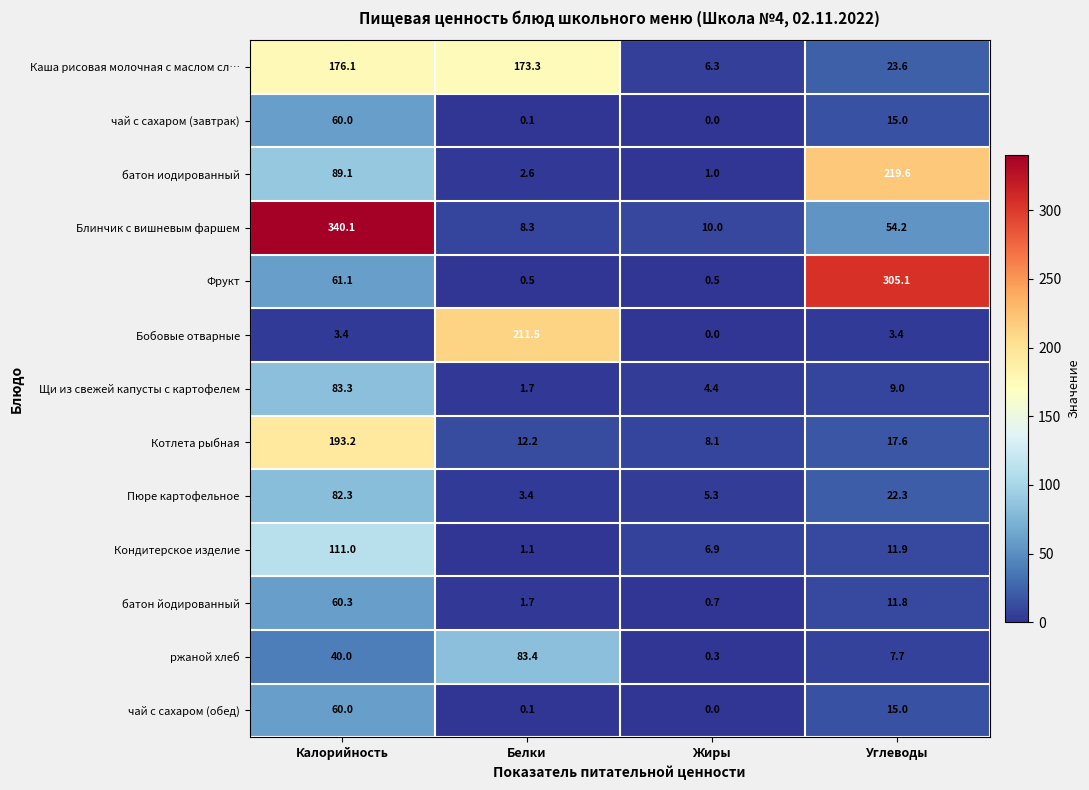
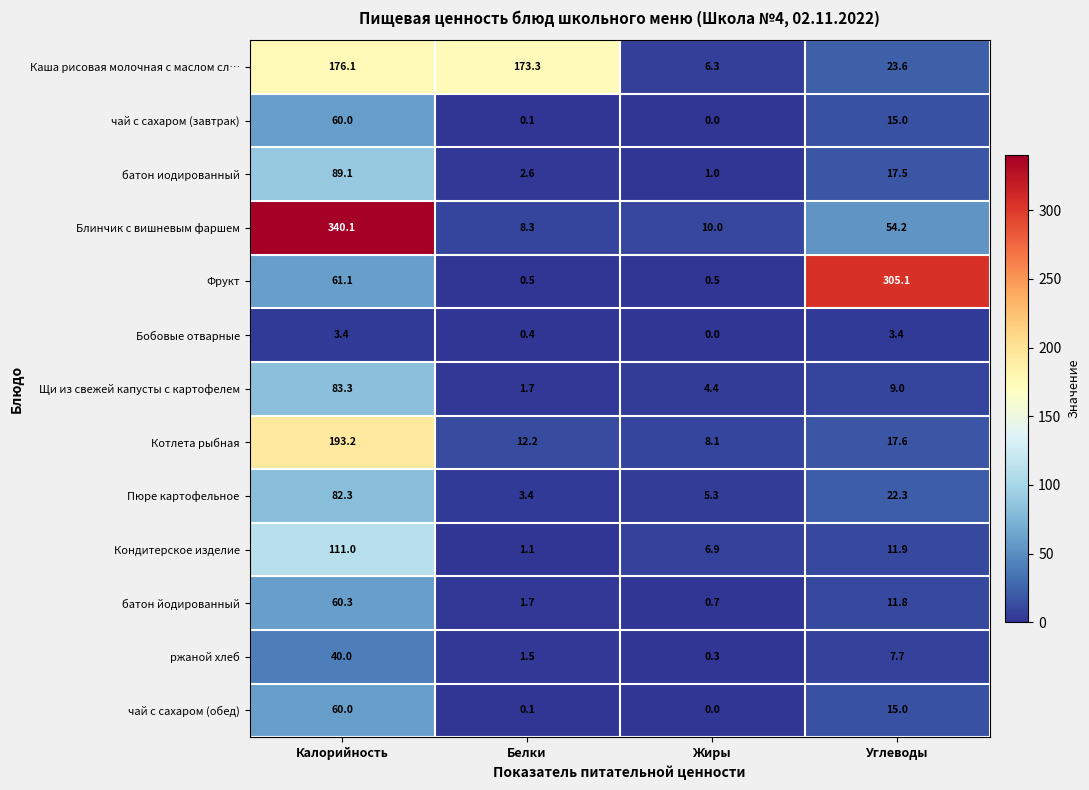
батон иодированный, Углеводы: 219.6 -> 17.5
Бобовые отварные, Белки: 211.5 -> 0.4
ржаной хлеб, Белки: 83.4 -> 1.5
